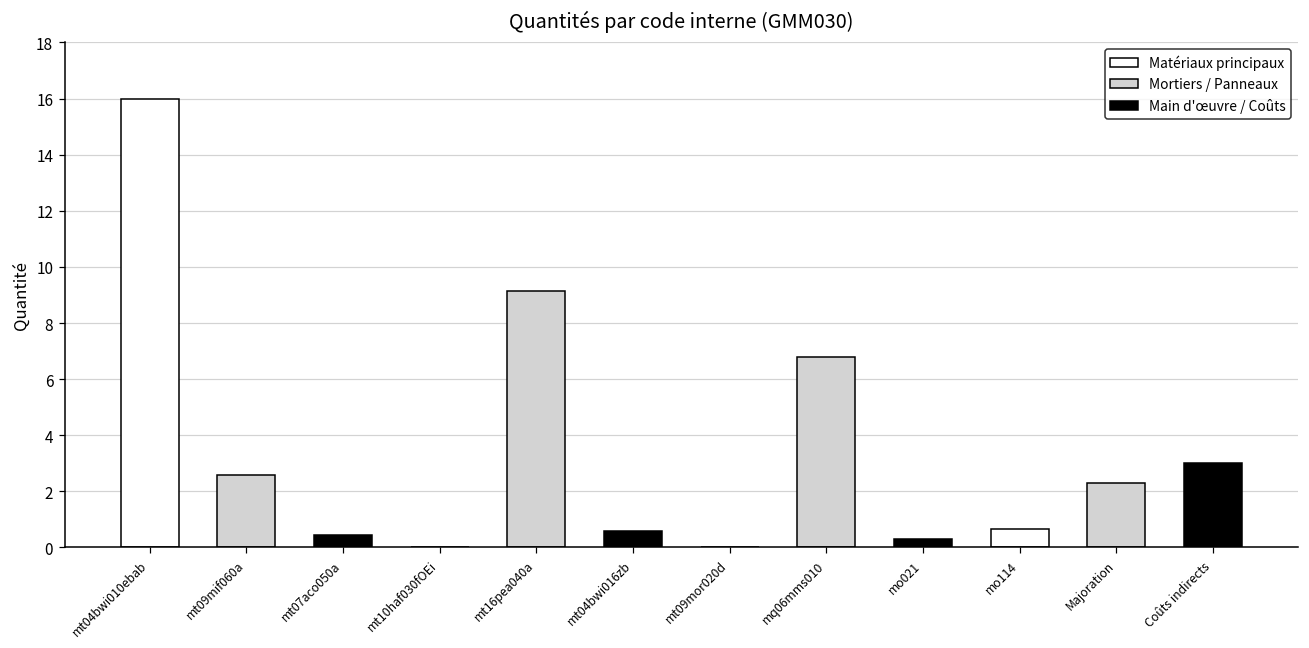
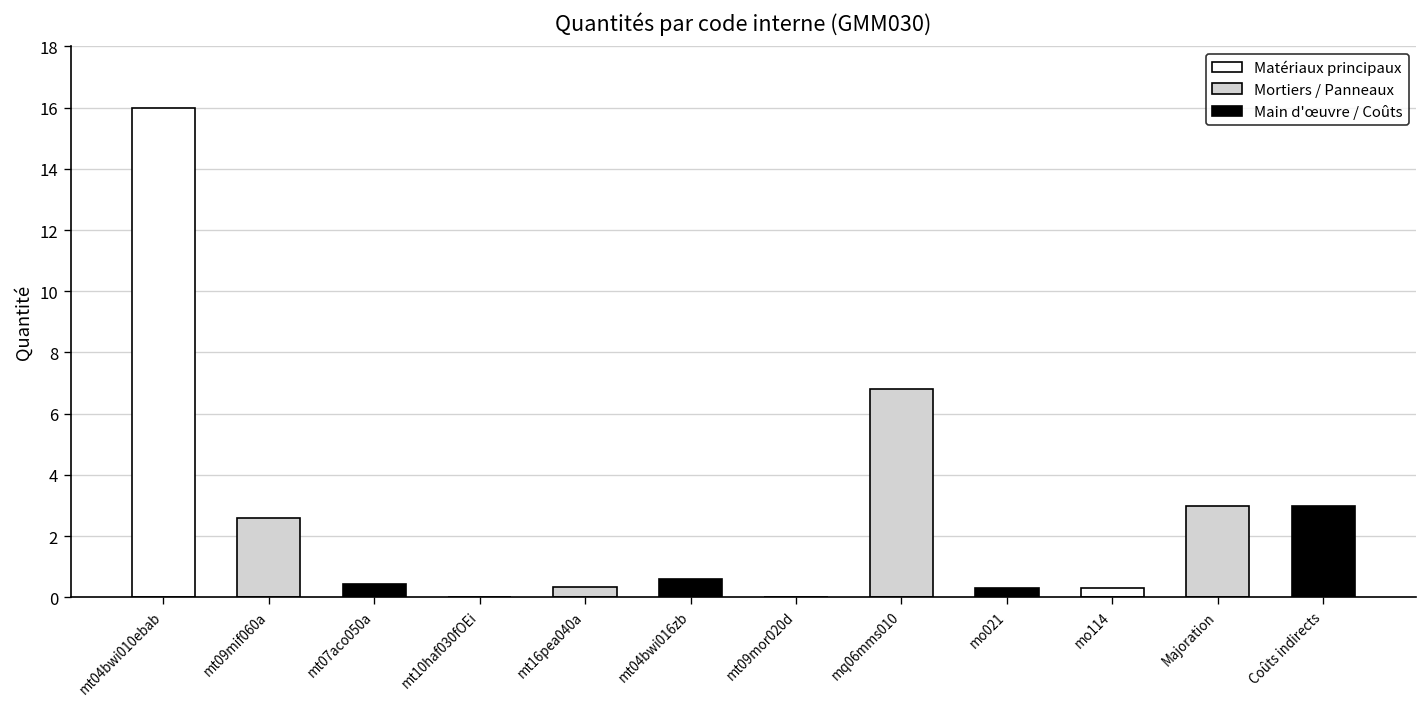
mt16pea040a: 9.2 -> 0.3
mo114: 0.7 -> 0.3
Majoration: 2.3 -> 3.0
